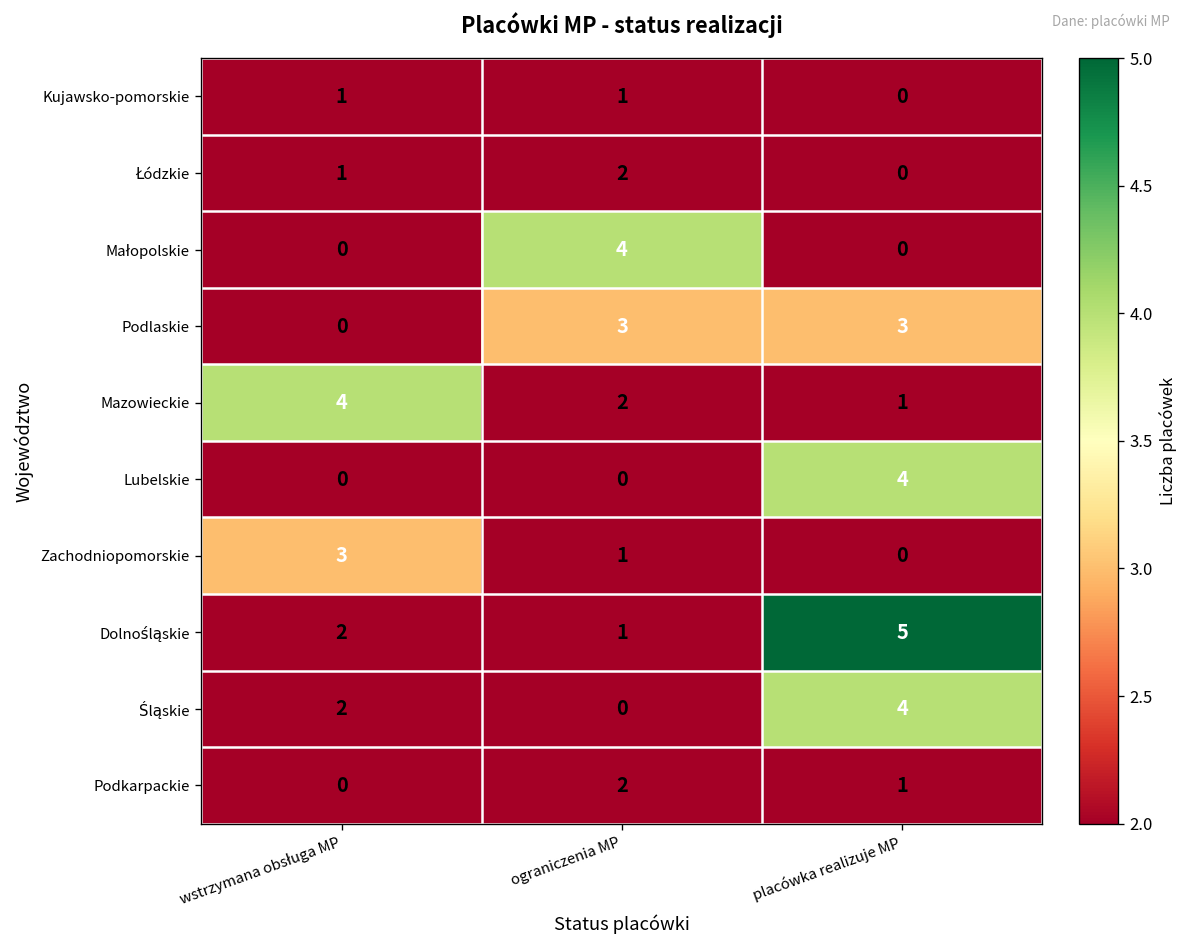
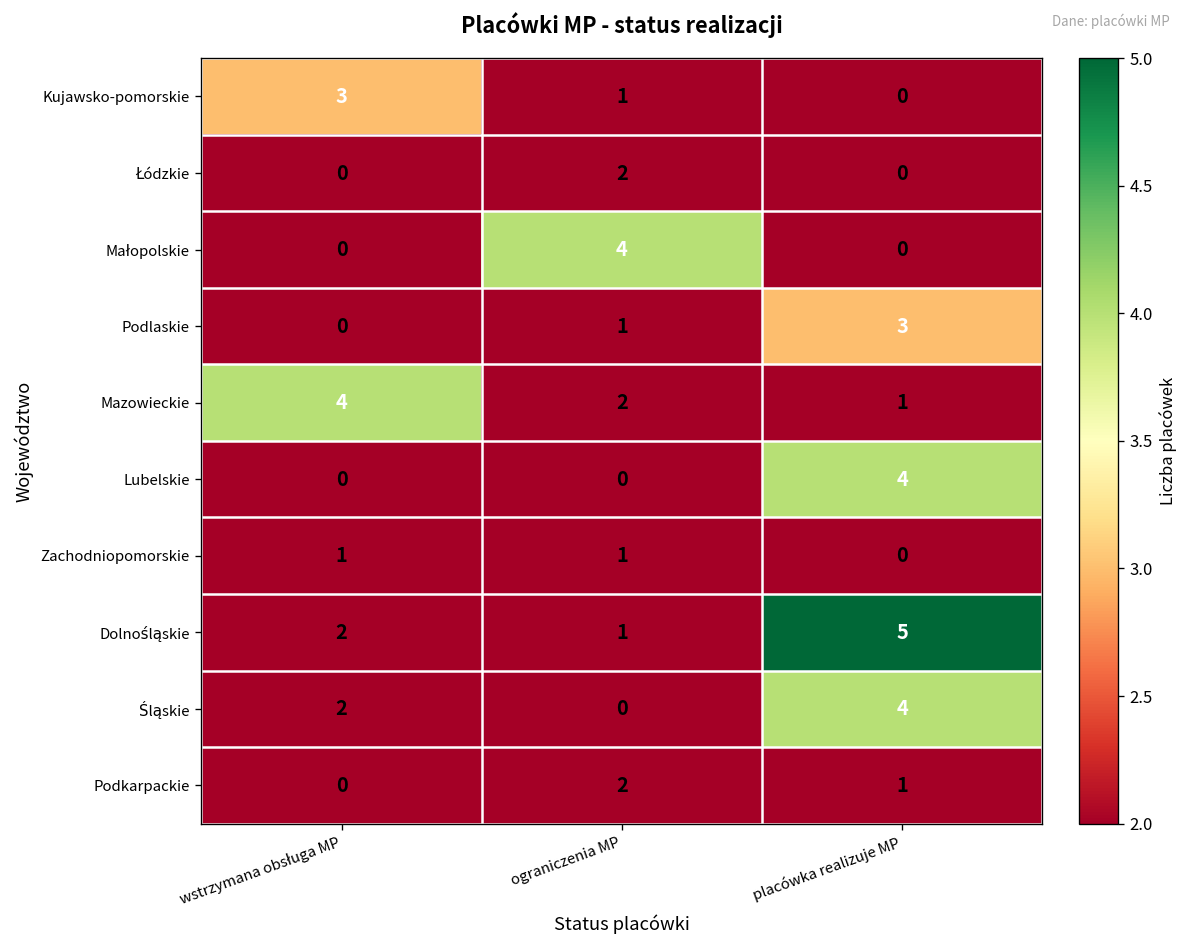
Kujawsko-pomorskie, wstrzymana obsługa MP: 1 -> 3
Łódzkie, wstrzymana obsługa MP: 1 -> 0
Podlaskie, ograniczenia MP: 3 -> 1
Zachodniopomorskie, wstrzymana obsługa MP: 3 -> 1
